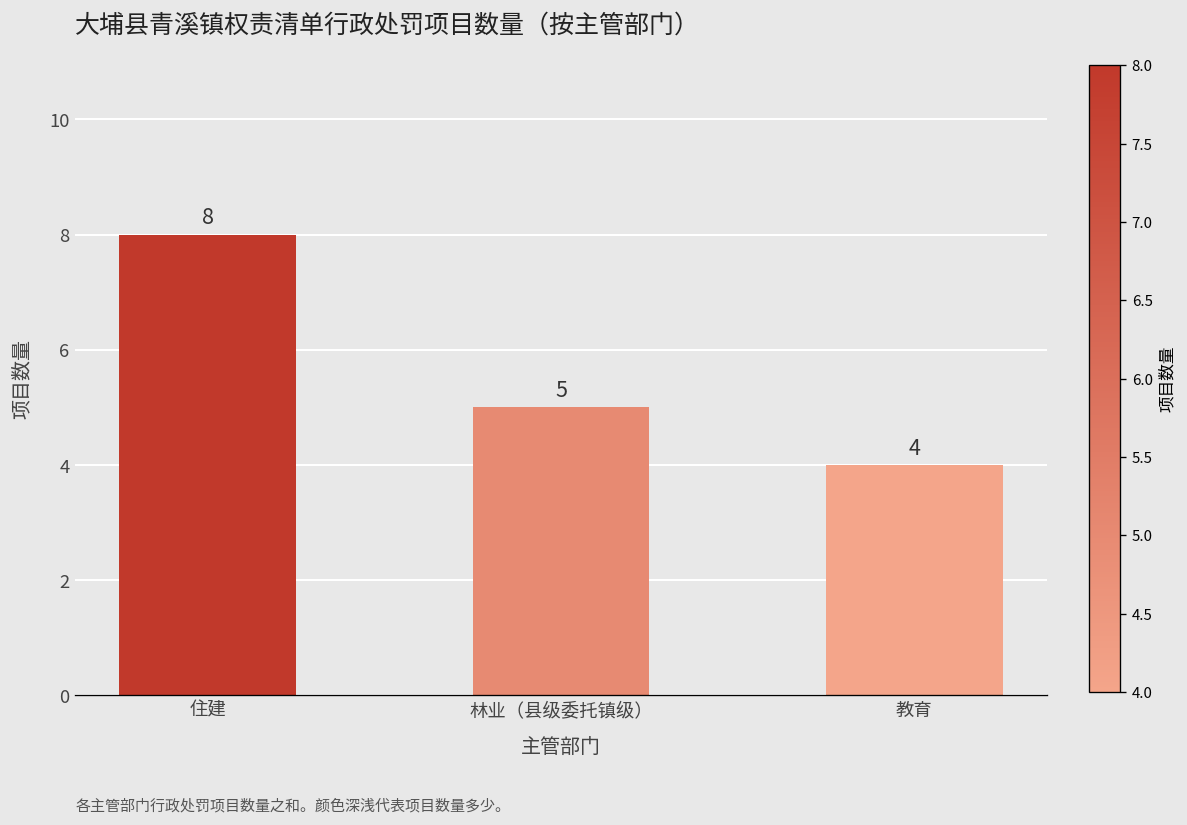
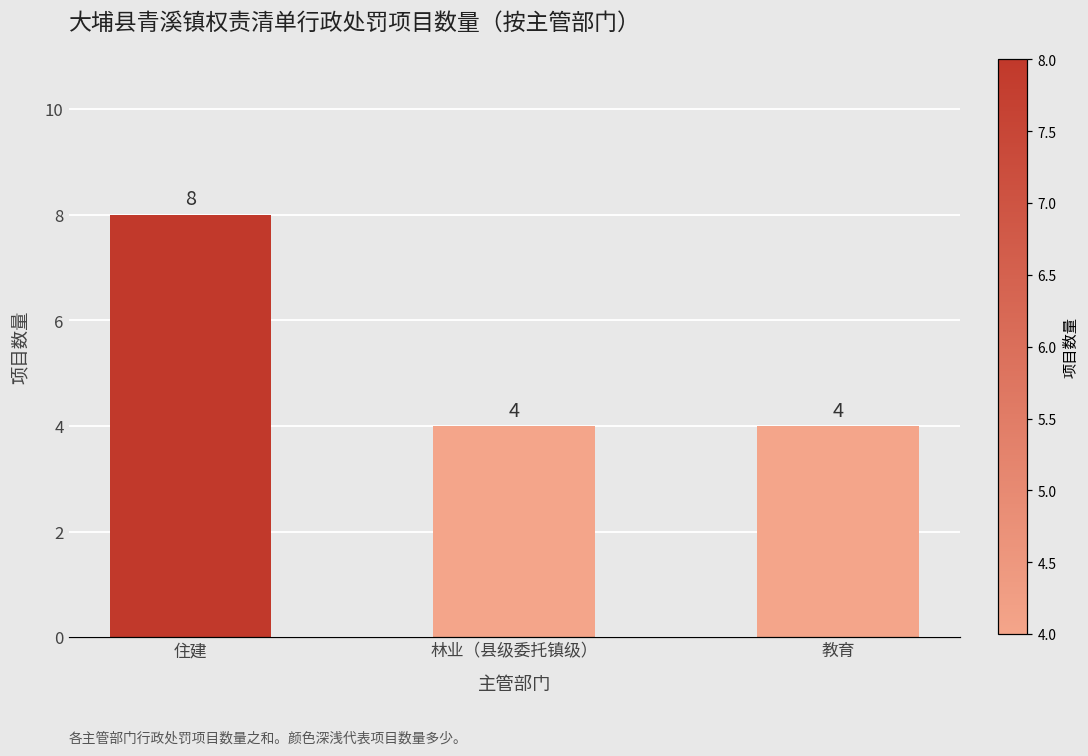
林业（县级委托镇级）: 5 -> 4
